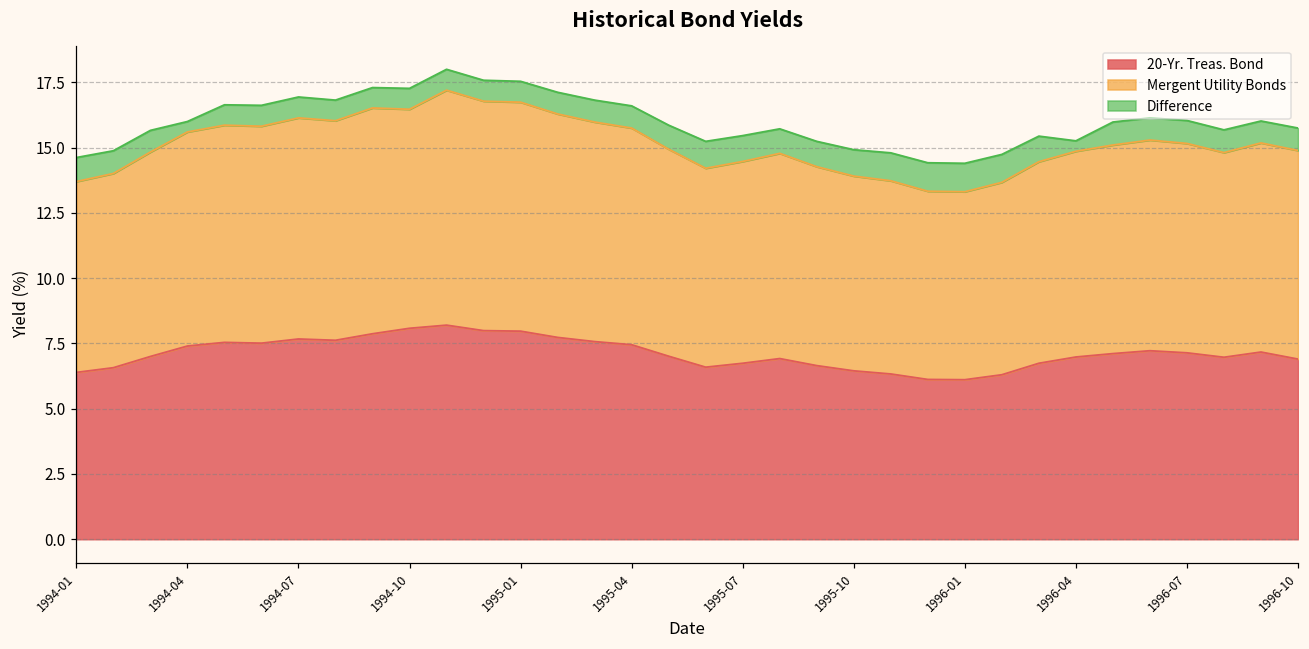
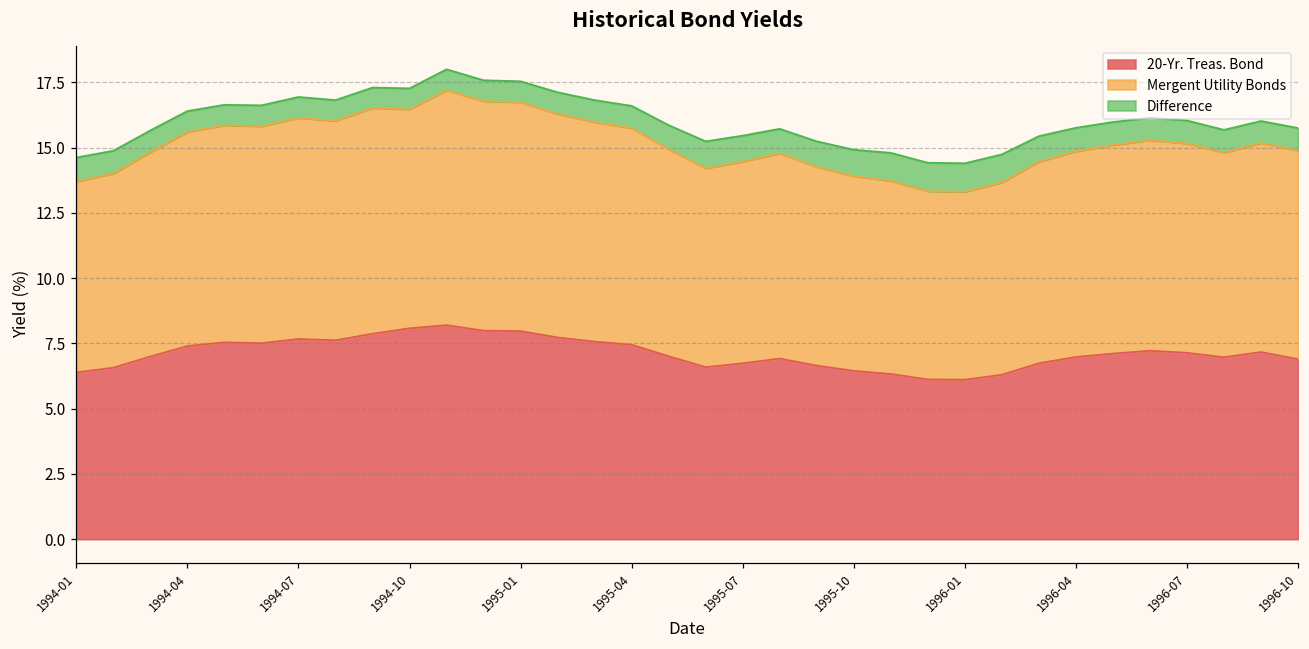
Difference, 1994-04: 0.4 -> 0.8
Difference, 1996-04: 0.4 -> 0.9
